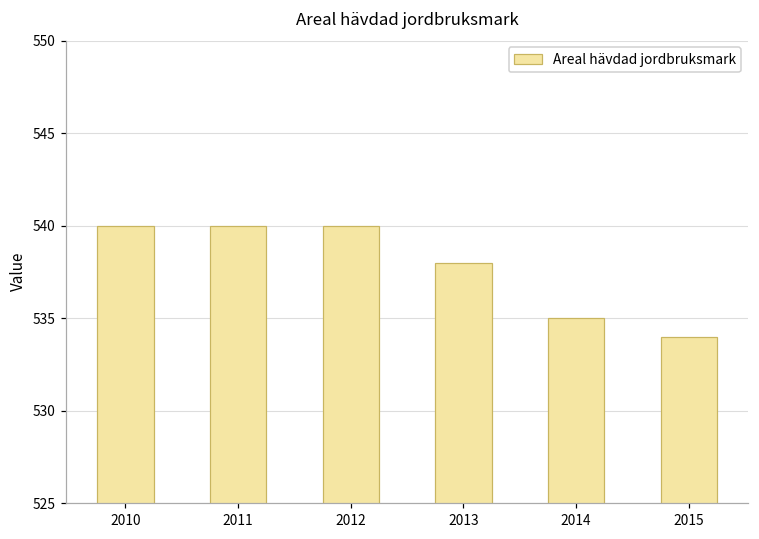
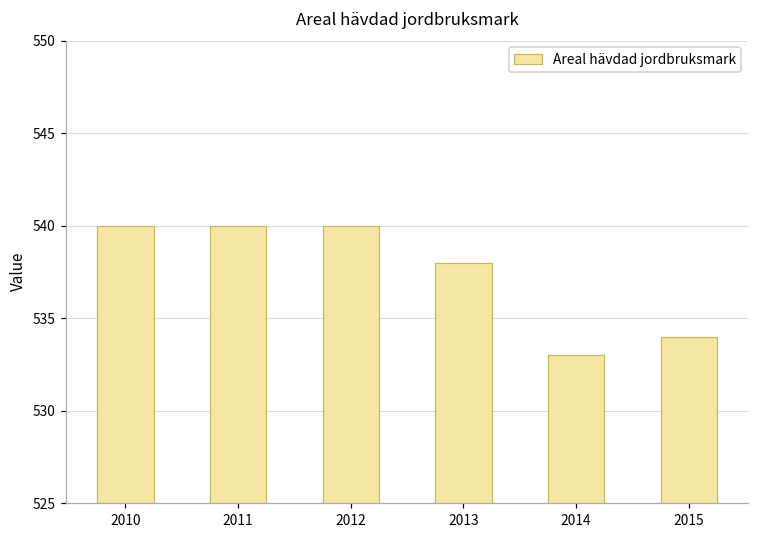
2014: 535 -> 533
